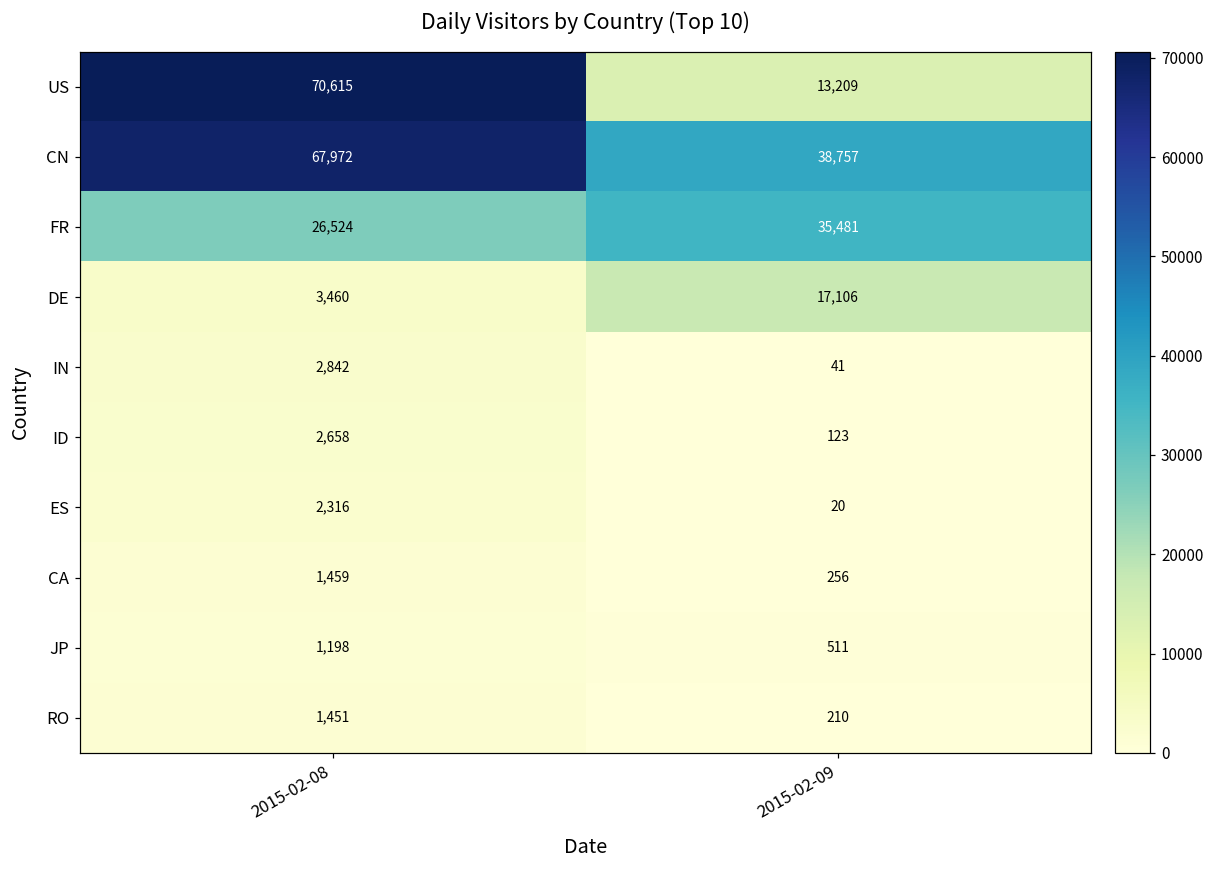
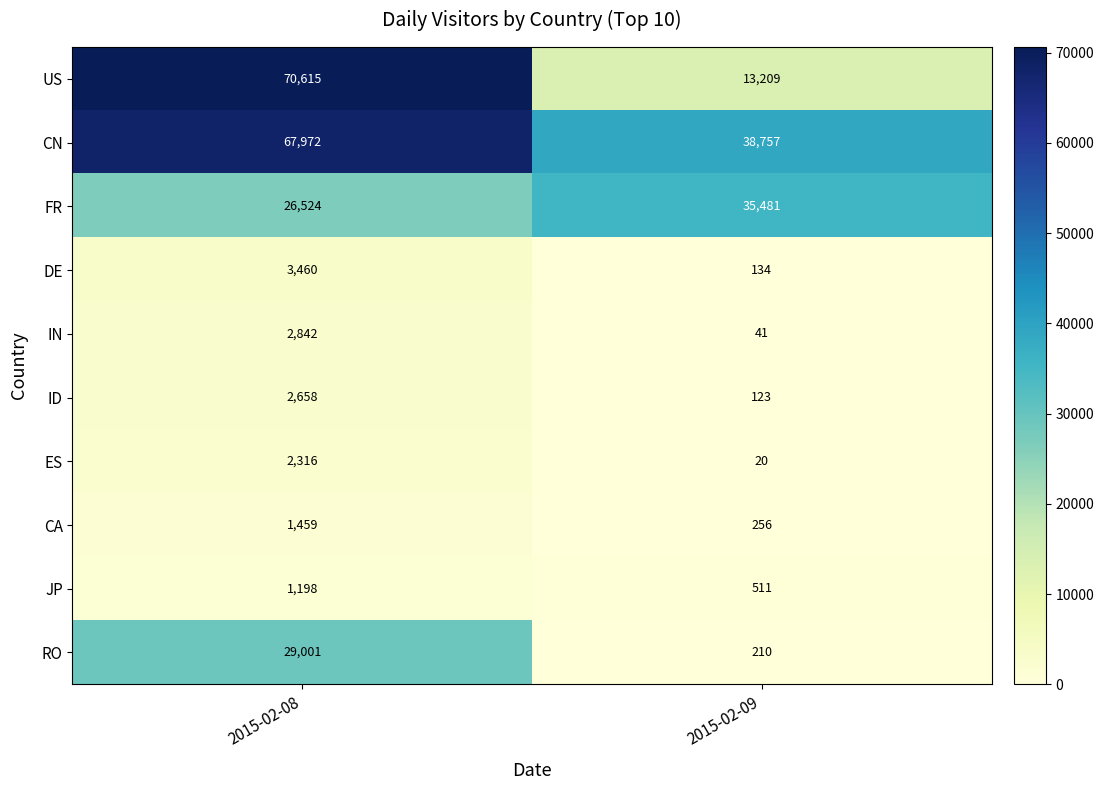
DE, 2015-02-09: 17,106 -> 134
RO, 2015-02-08: 1,451 -> 29,001
